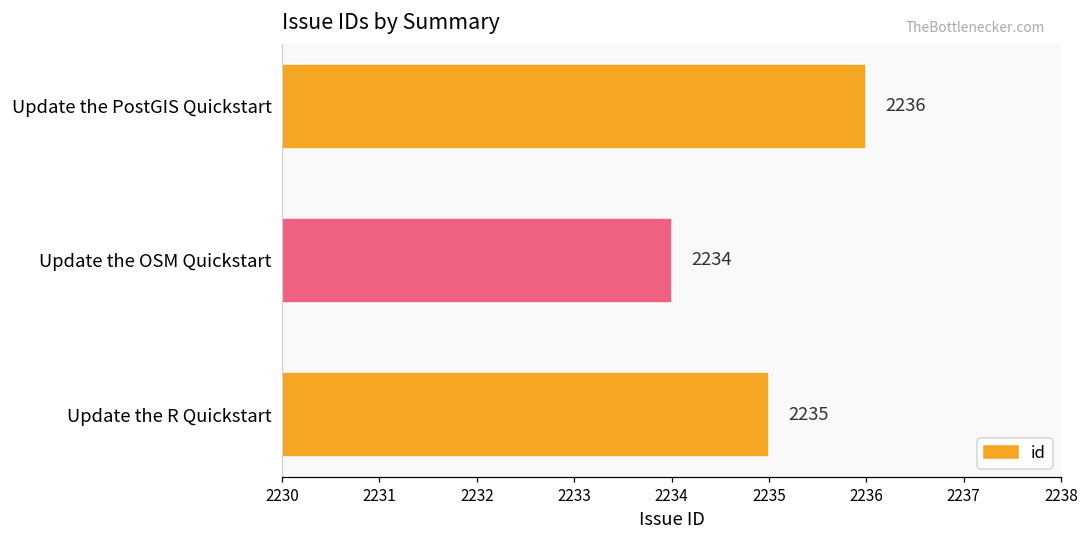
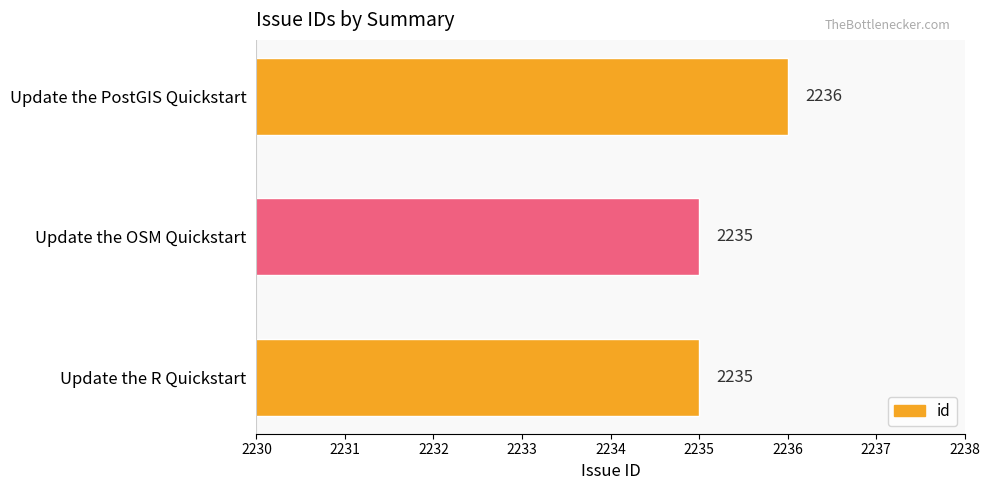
Update the OSM Quickstart: 2234 -> 2235
